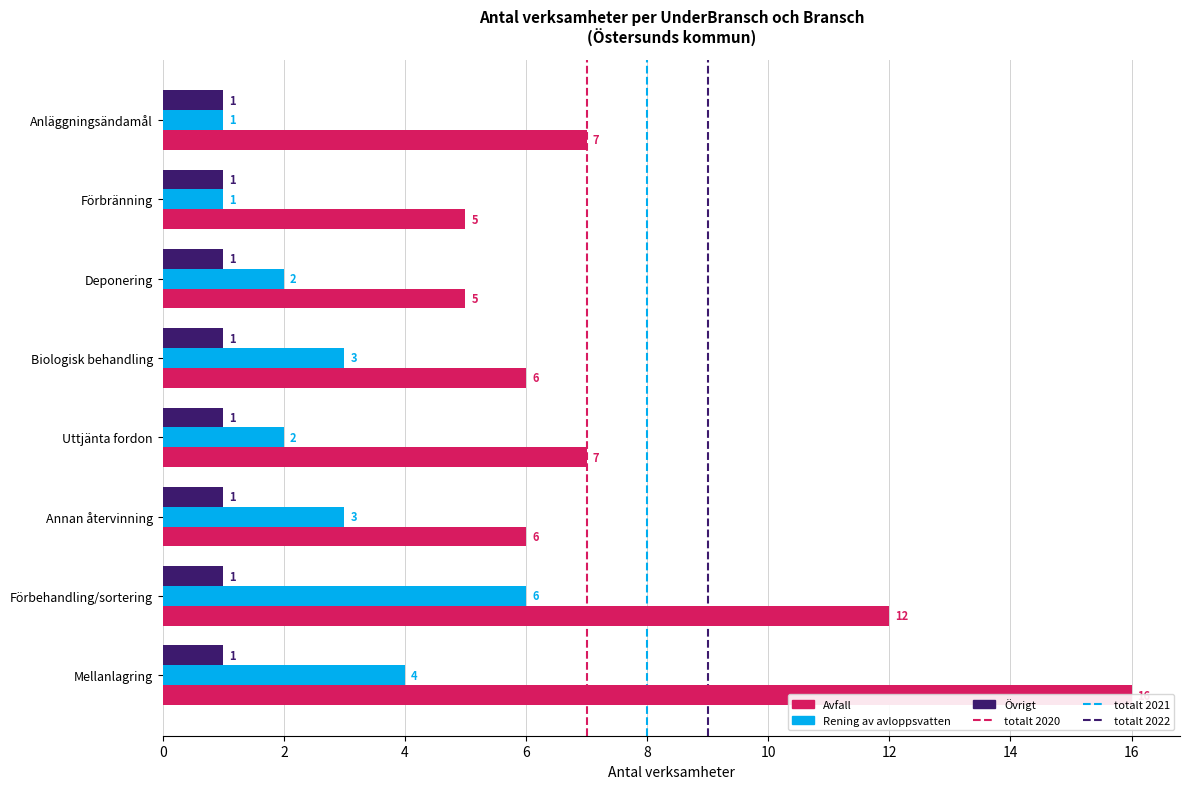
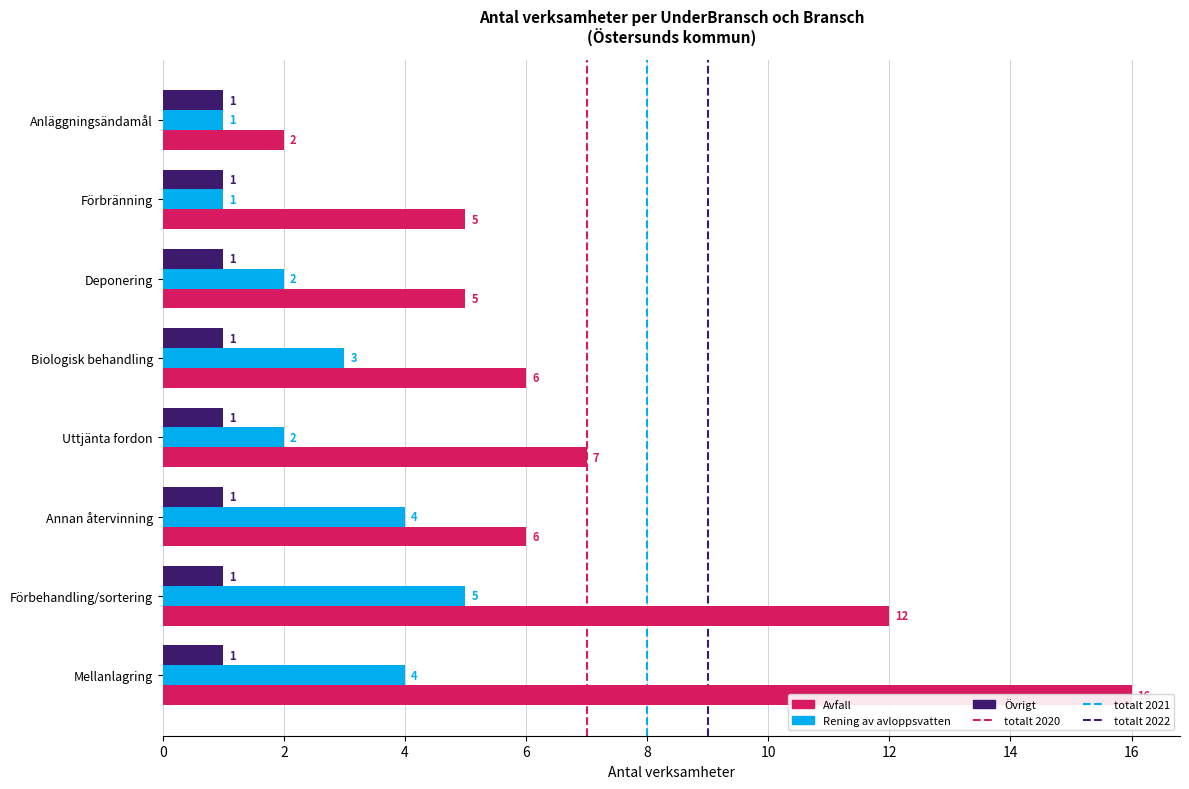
Avfall, Anläggningsändamål: 7 -> 2
Rening av avloppsvatten, Annan återvinning: 3 -> 4
Rening av avloppsvatten, Förbehandling/sortering: 6 -> 5
